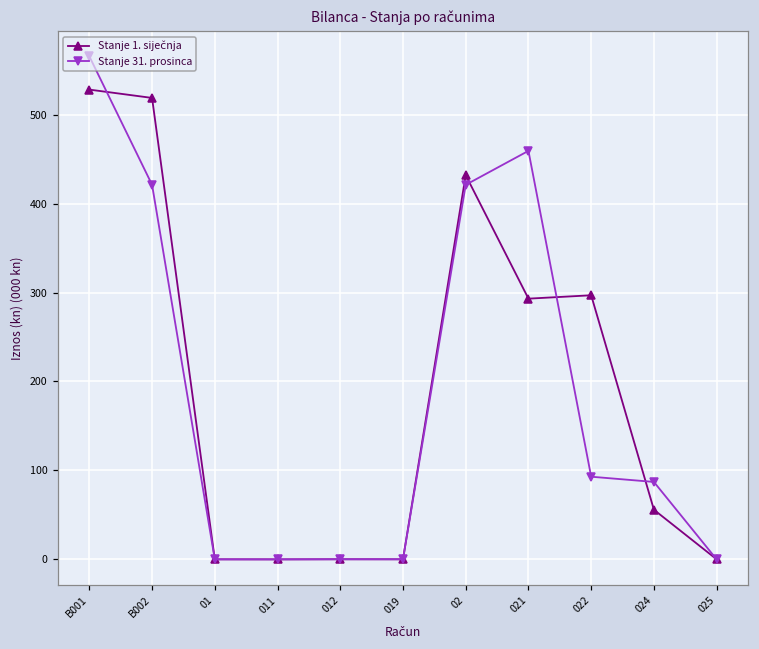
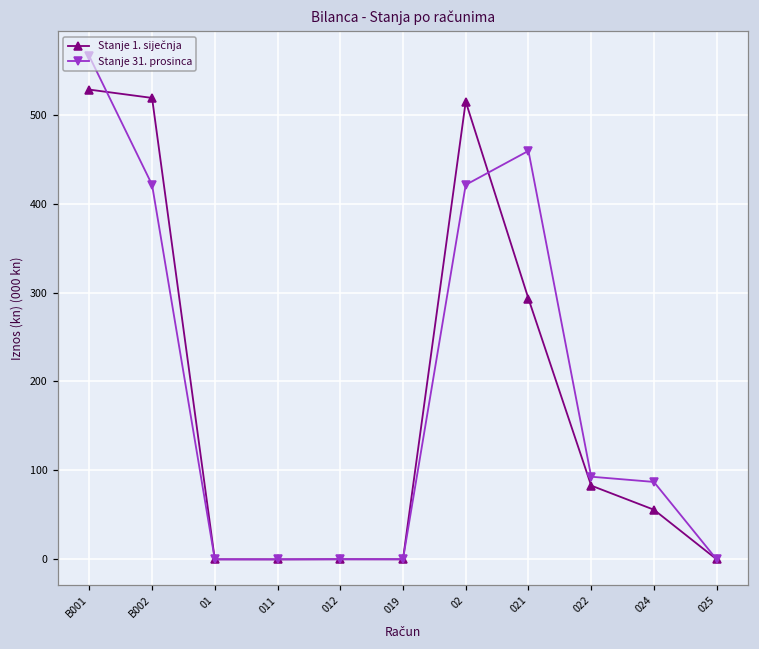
Stanje 1. siječnja, 02: 430 -> 510
Stanje 1. siječnja, 022: 300 -> 80
